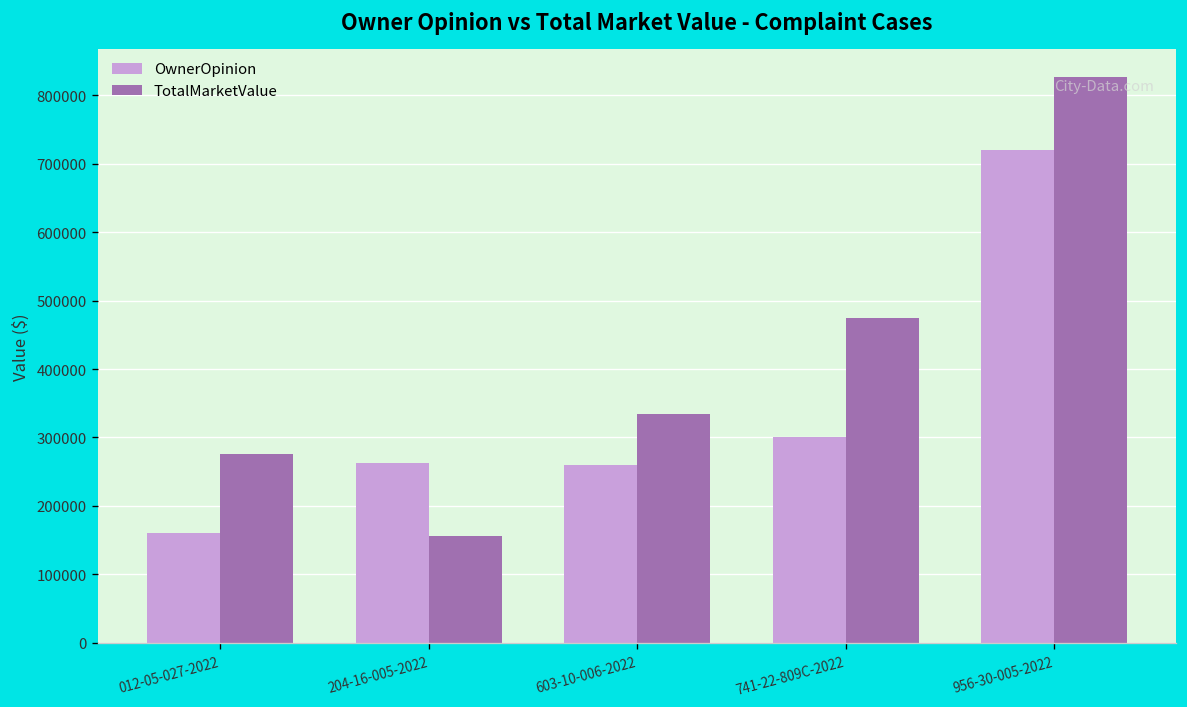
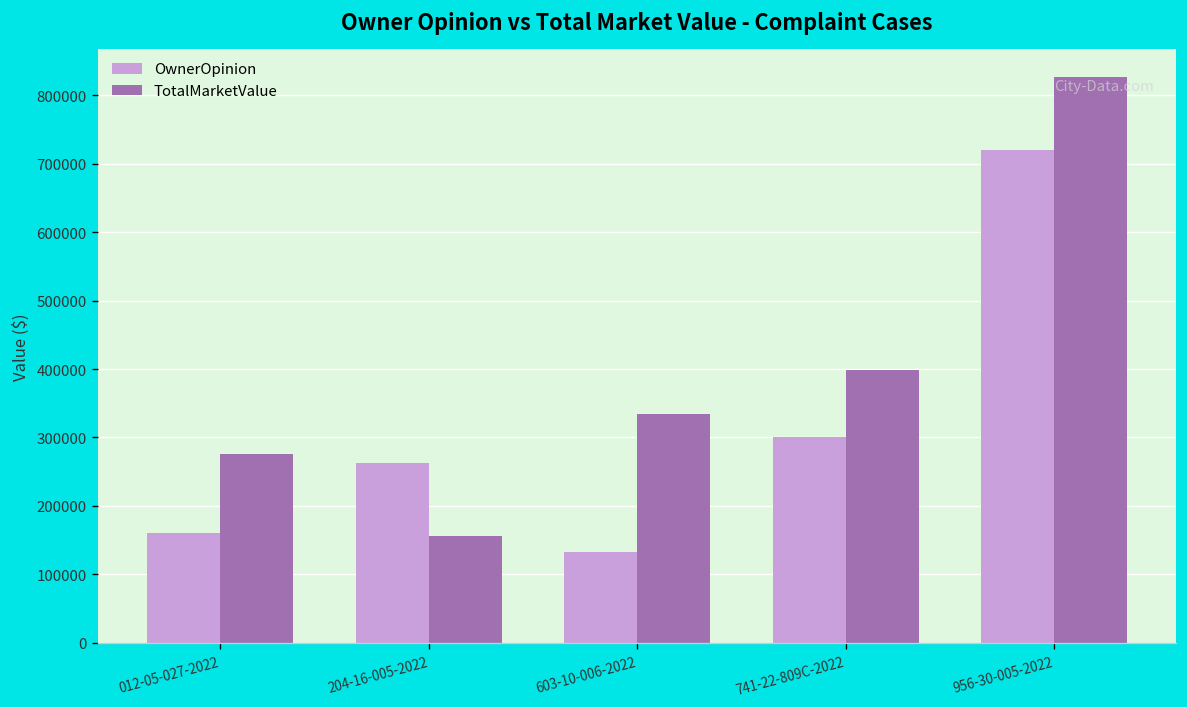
OwnerOpinion, 603-10-006-2022: 260000 -> 130000
TotalMarketValue, 741-22-809C-2022: 470000 -> 400000
